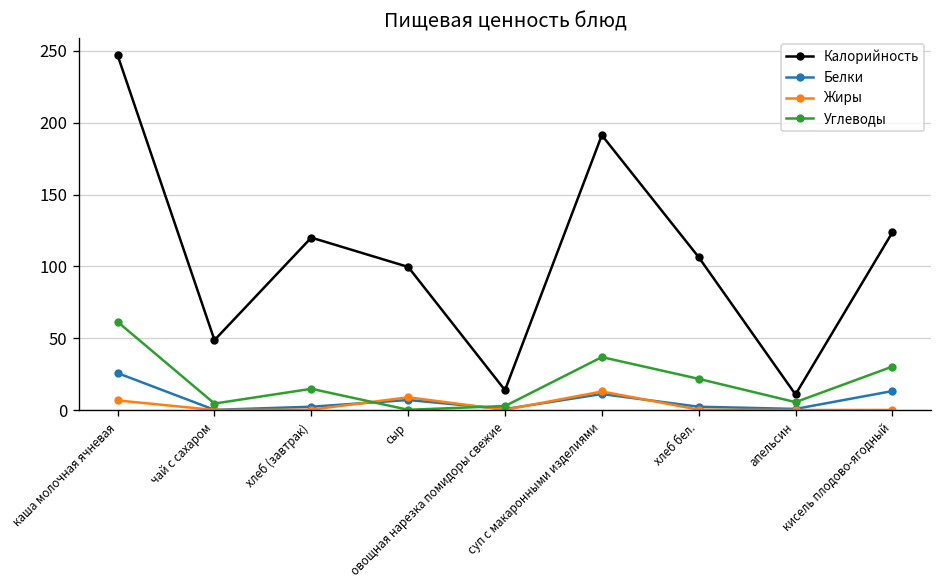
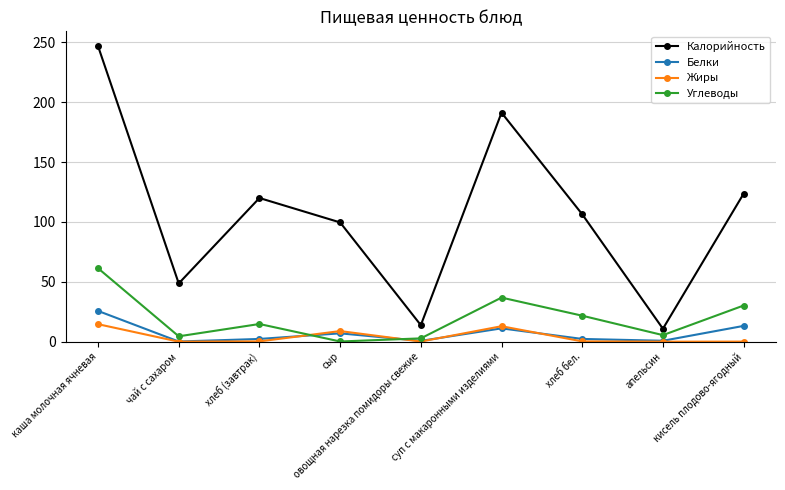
Жиры, каша молочная ячневая: 7 -> 15
